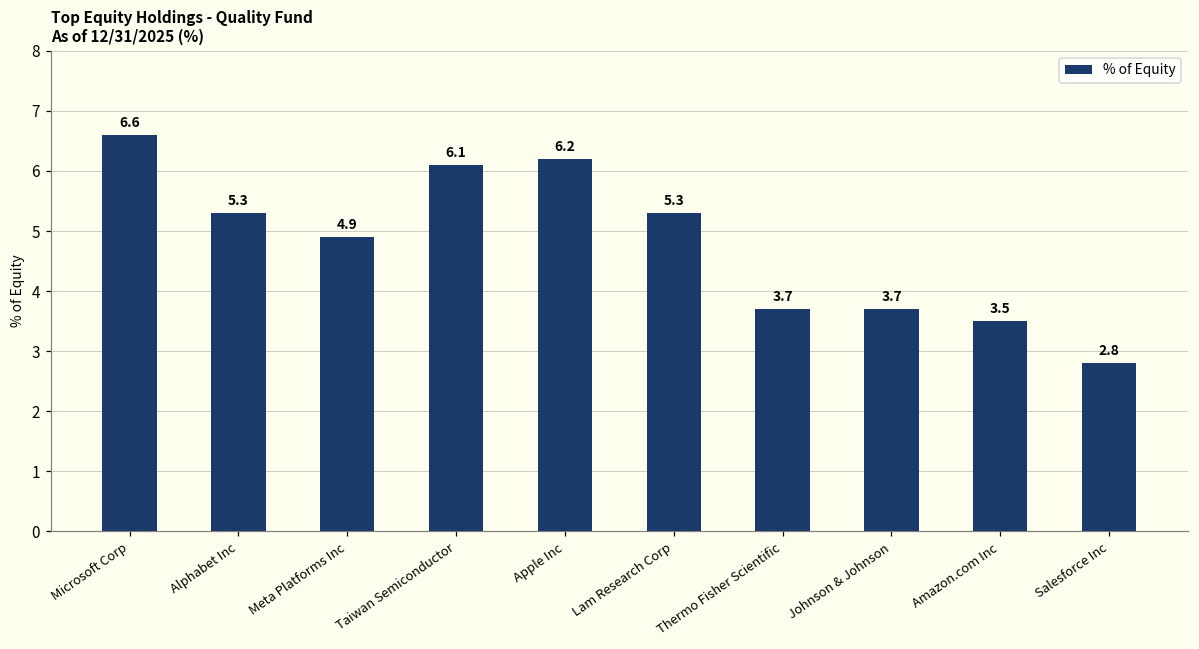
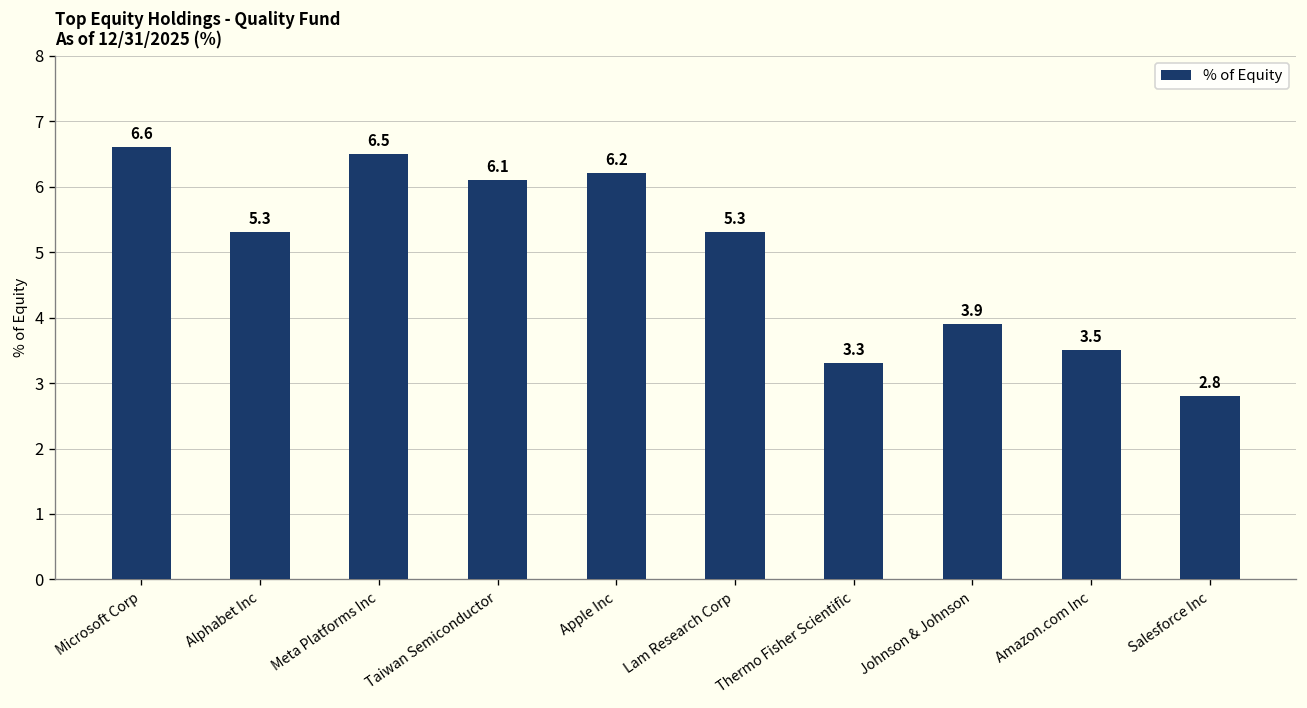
Meta Platforms Inc: 4.9 -> 6.5
Thermo Fisher Scientific: 3.7 -> 3.3
Johnson & Johnson: 3.7 -> 3.9
